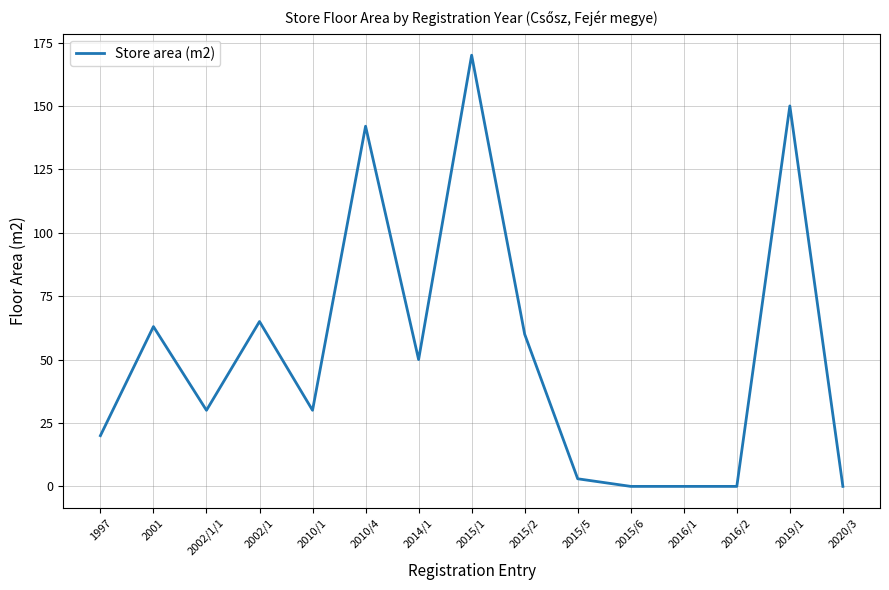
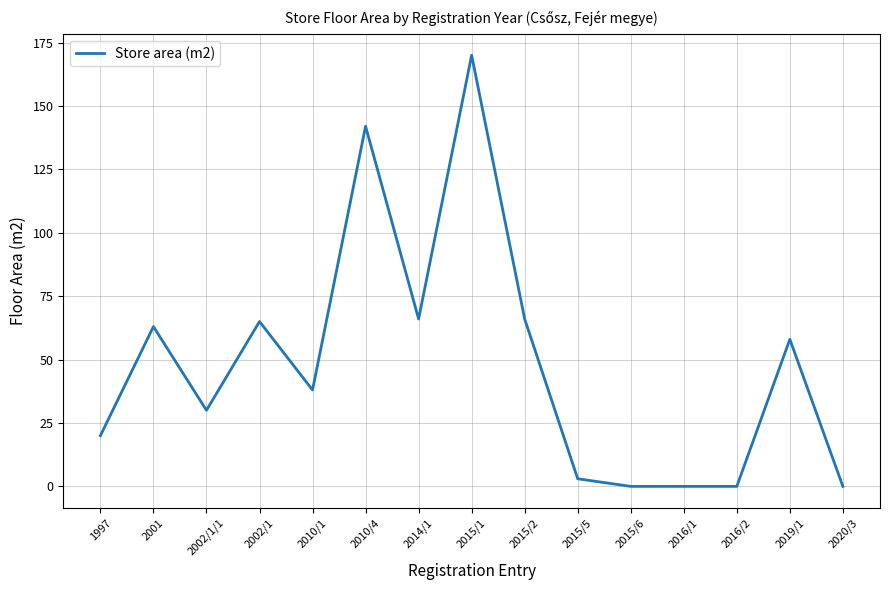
2010/1: 30 -> 38
2014/1: 50 -> 66
2015/2: 60 -> 66
2019/1: 150 -> 58
